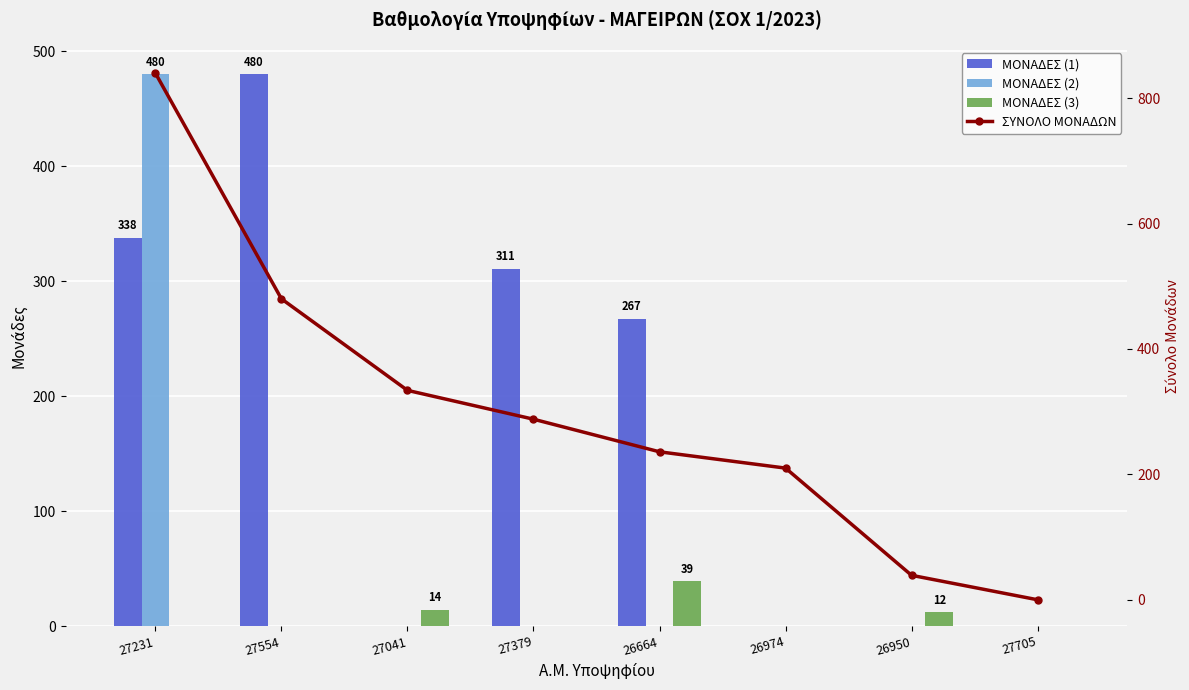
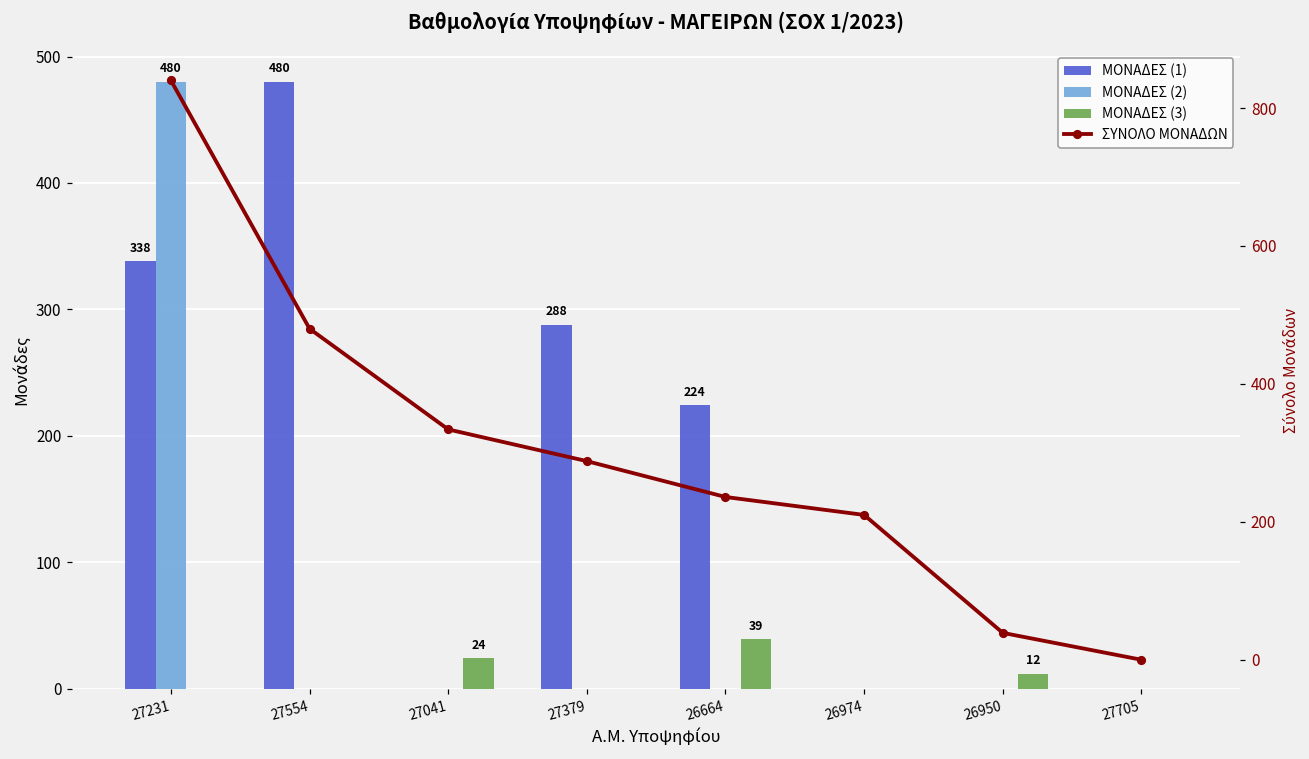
ΜΟΝΑΔΕΣ (3), 27041: 14 -> 24
ΜΟΝΑΔΕΣ (1), 27379: 311 -> 288
ΜΟΝΑΔΕΣ (1), 26664: 267 -> 224
